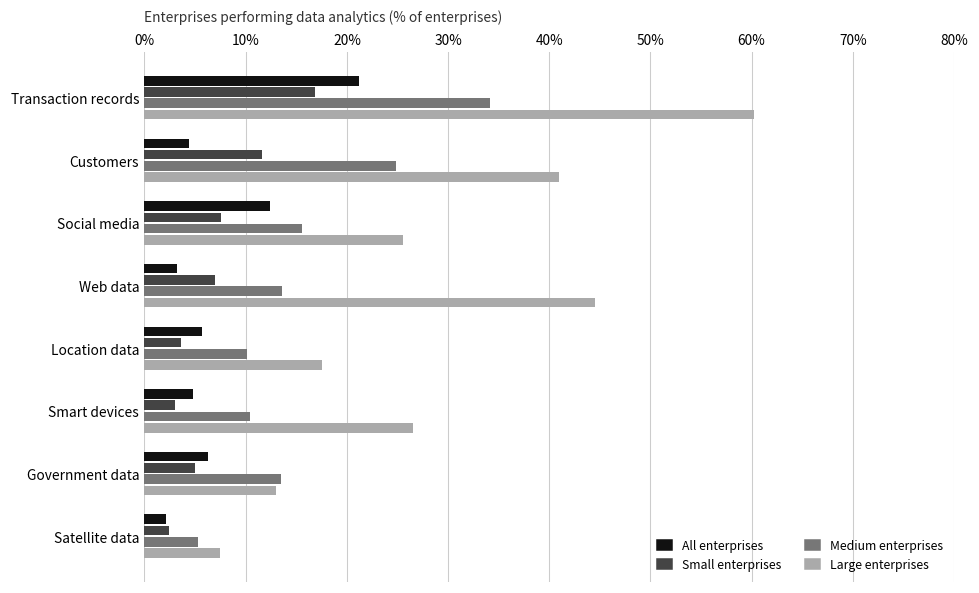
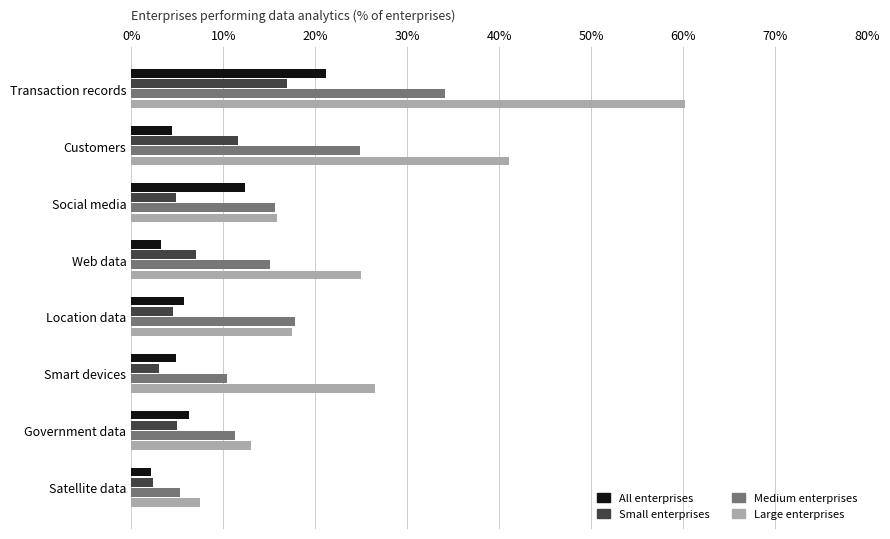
Small enterprises, Social media: 8% -> 5%
Large enterprises, Social media: 26% -> 16%
Medium enterprises, Web data: 14% -> 15%
Large enterprises, Web data: 45% -> 25%
Small enterprises, Location data: 4% -> 5%
Medium enterprises, Location data: 10% -> 18%
Medium enterprises, Government data: 14% -> 11%
